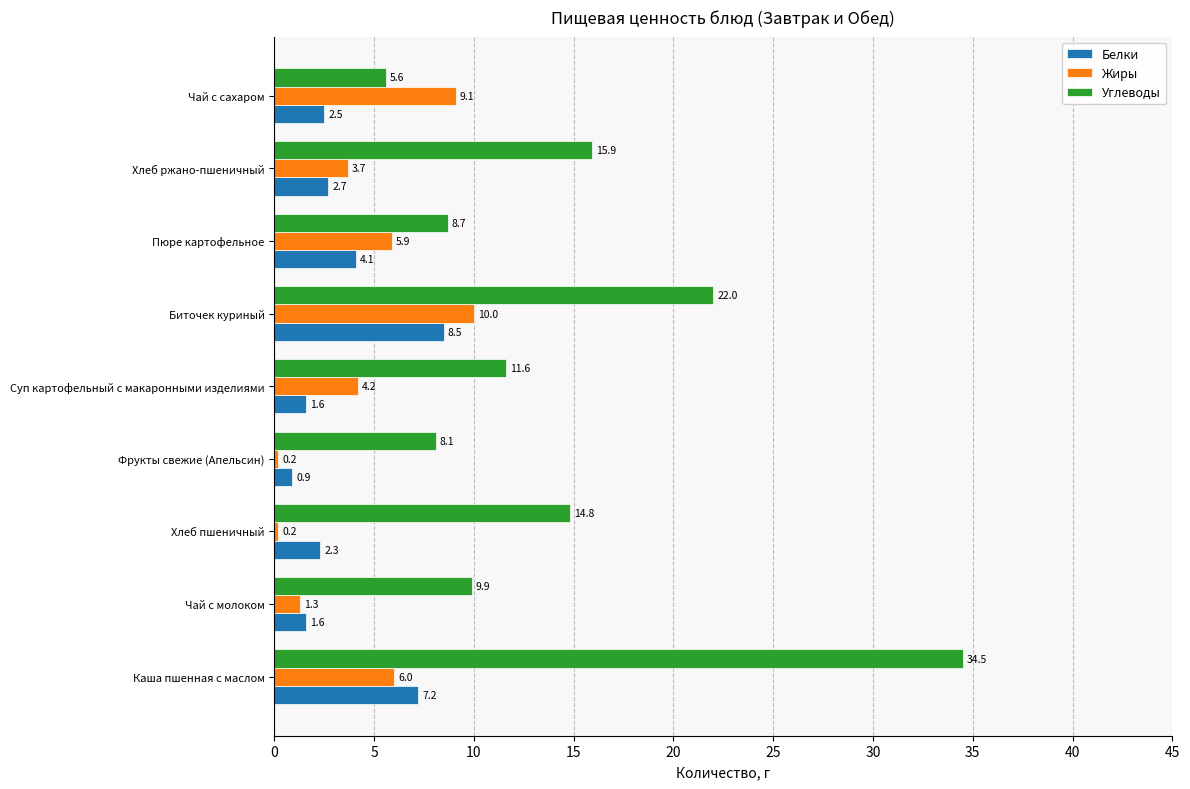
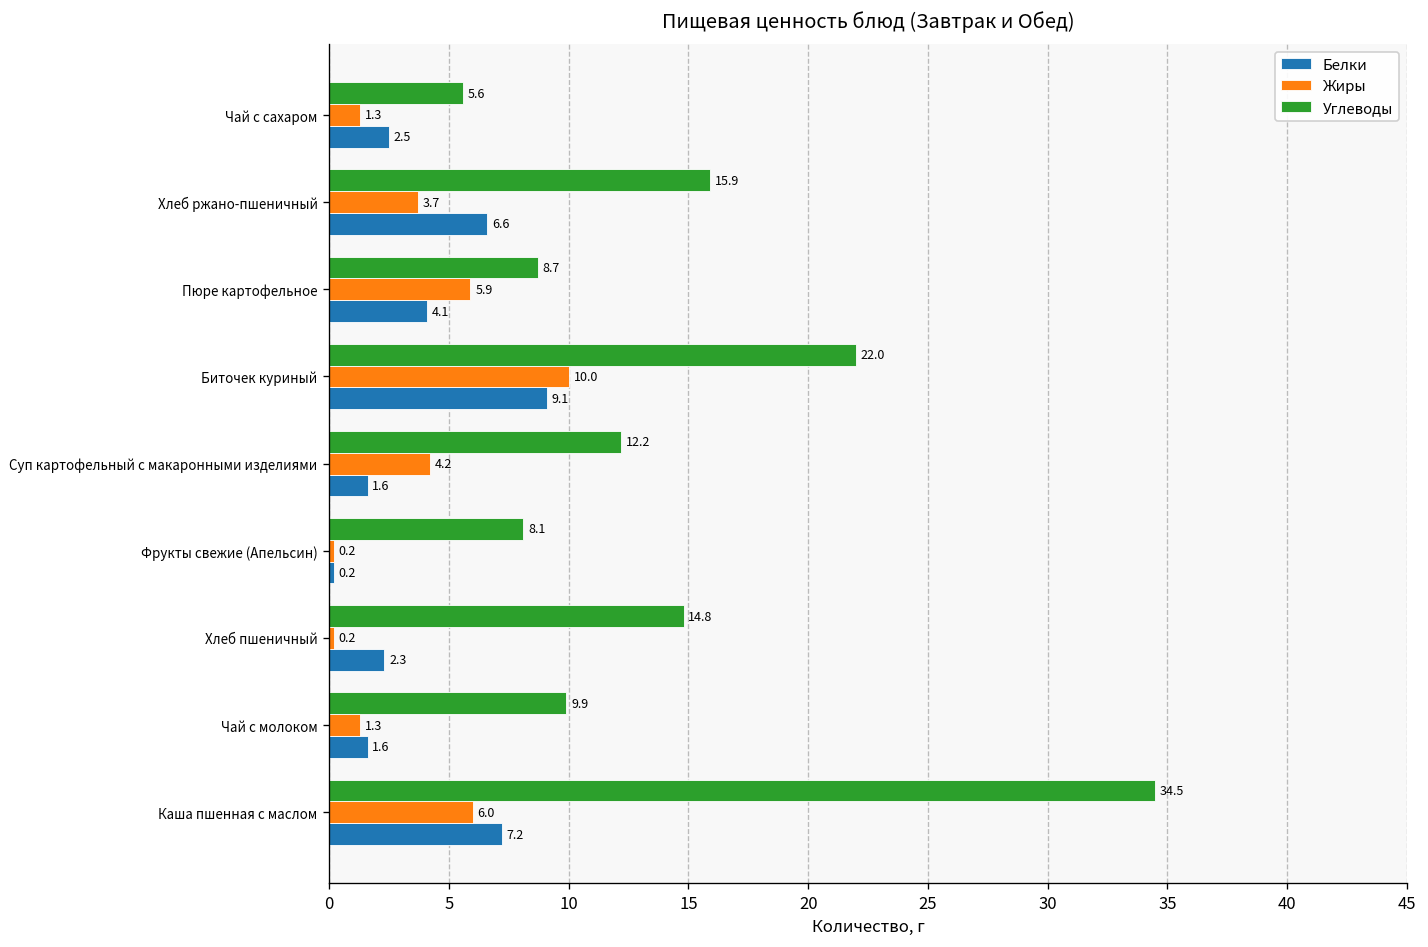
Жиры, Чай с сахаром: 9.1 -> 1.3
Белки, Хлеб ржано-пшеничный: 2.7 -> 6.6
Белки, Биточек куриный: 8.5 -> 9.1
Углеводы, Суп картофельный с макаронными изделиями: 11.6 -> 12.2
Белки, Фрукты свежие (Апельсин): 0.9 -> 0.2
